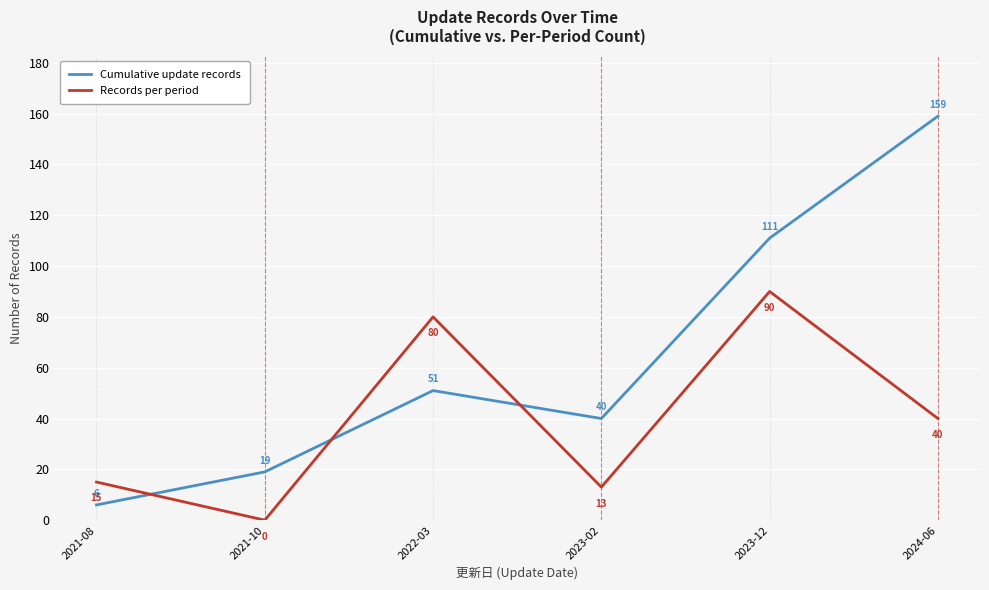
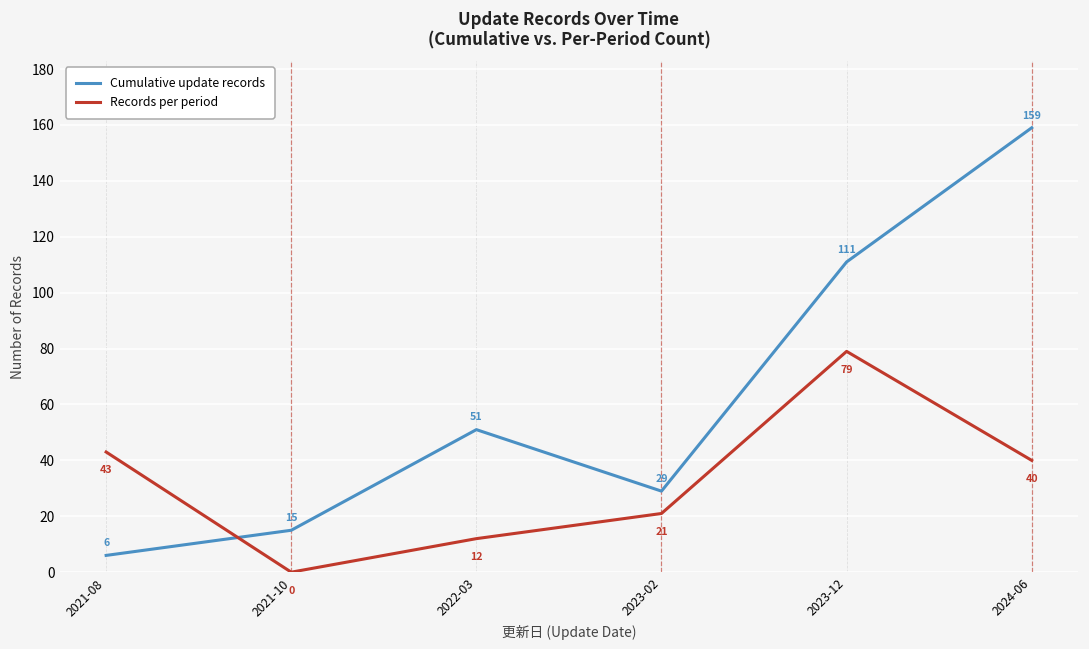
Records per period, 2021-08: 15 -> 43
Cumulative update records, 2021-10: 19 -> 15
Records per period, 2022-03: 80 -> 12
Cumulative update records, 2023-02: 40 -> 29
Records per period, 2023-02: 13 -> 21
Records per period, 2023-12: 90 -> 79
